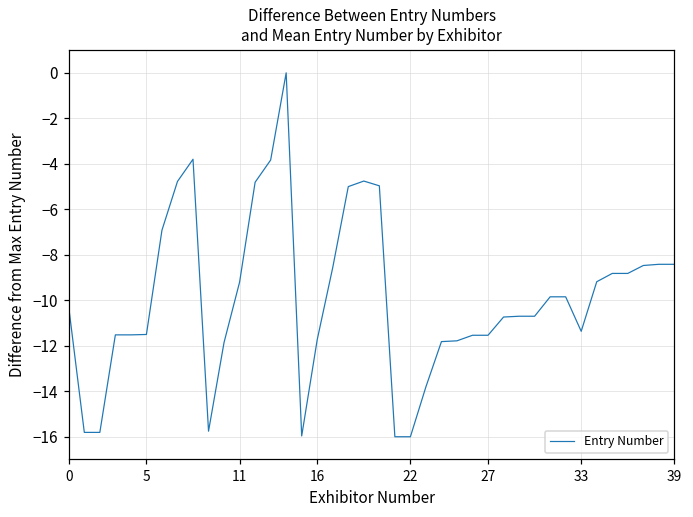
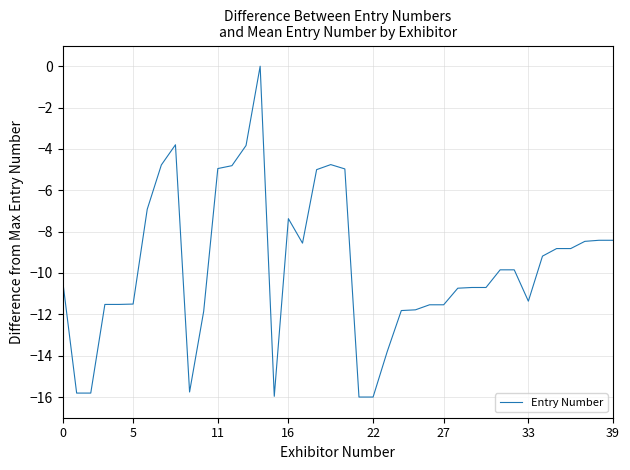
11: -9.2 -> -4.9
16: -11.7 -> -7.4
